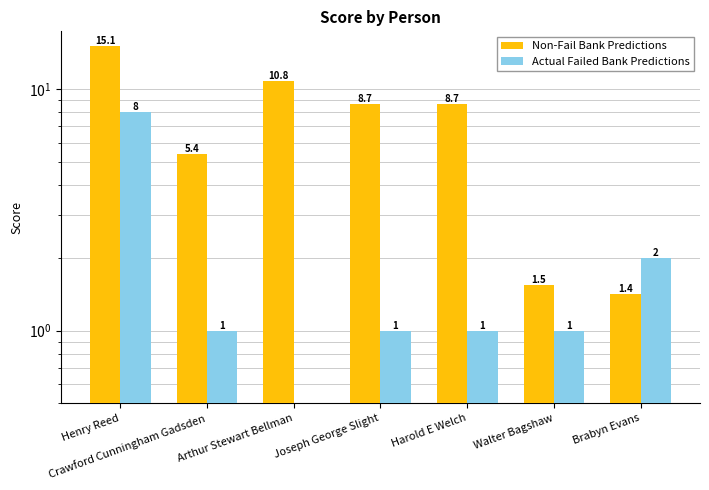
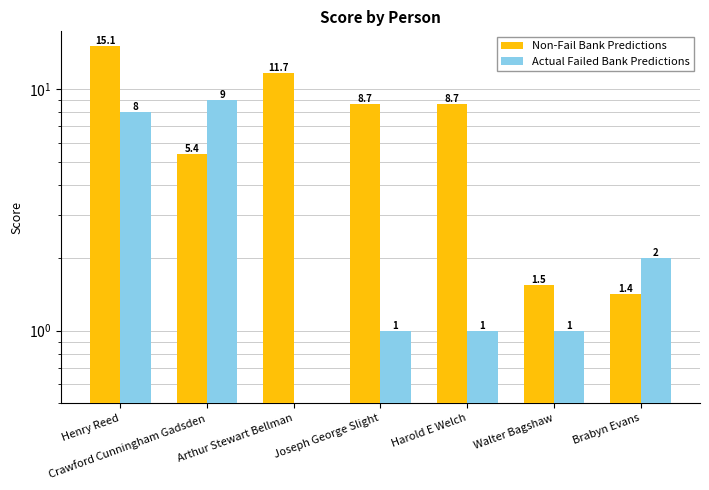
Actual Failed Bank Predictions, Crawford Cunningham Gadsden: 1 -> 9
Non-Fail Bank Predictions, Arthur Stewart Bellman: 10.8 -> 11.7
